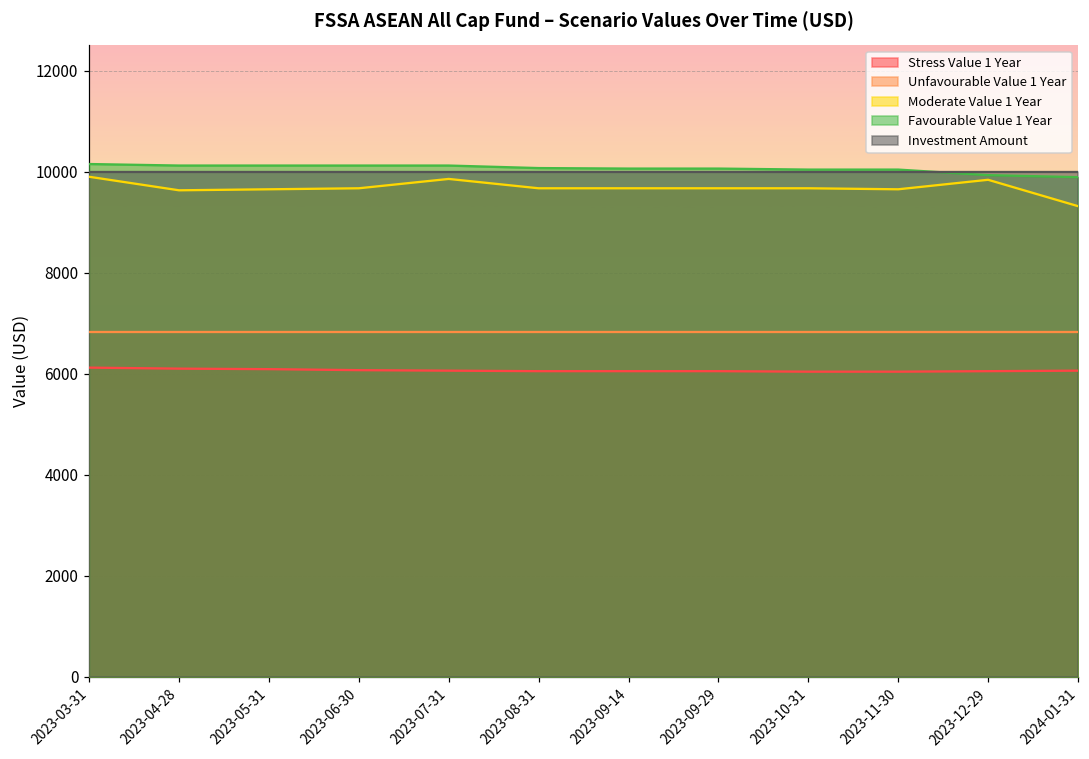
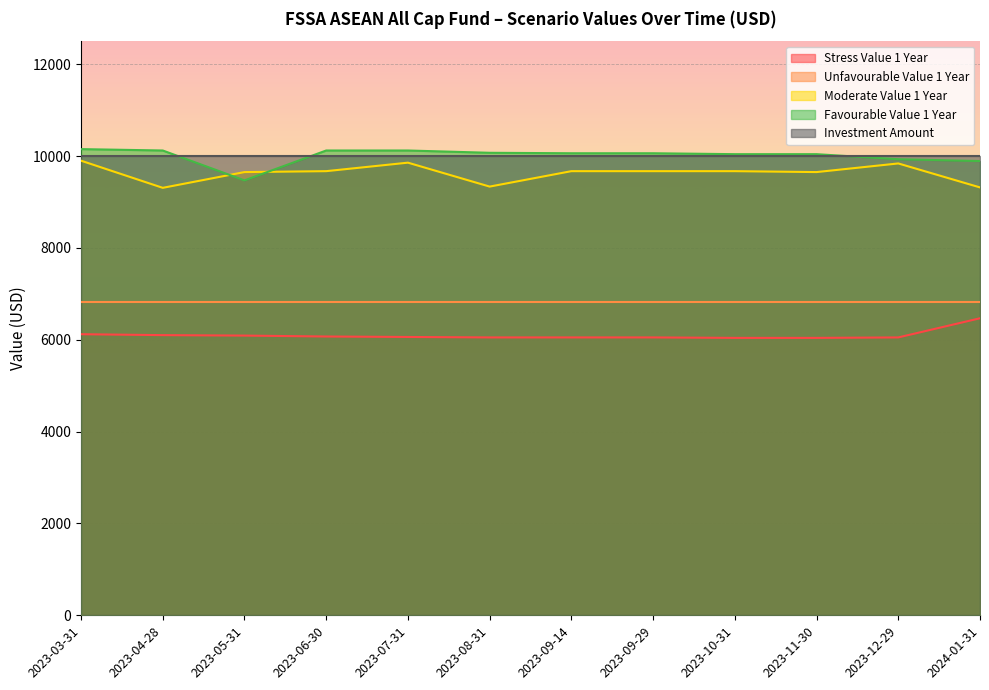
Moderate Value 1 Year, 2023-04-28: 9600 -> 9300
Favourable Value 1 Year, 2023-05-31: 10100 -> 9500
Moderate Value 1 Year, 2023-08-31: 9700 -> 9300
Stress Value 1 Year, 2024-01-31: 6100 -> 6500
